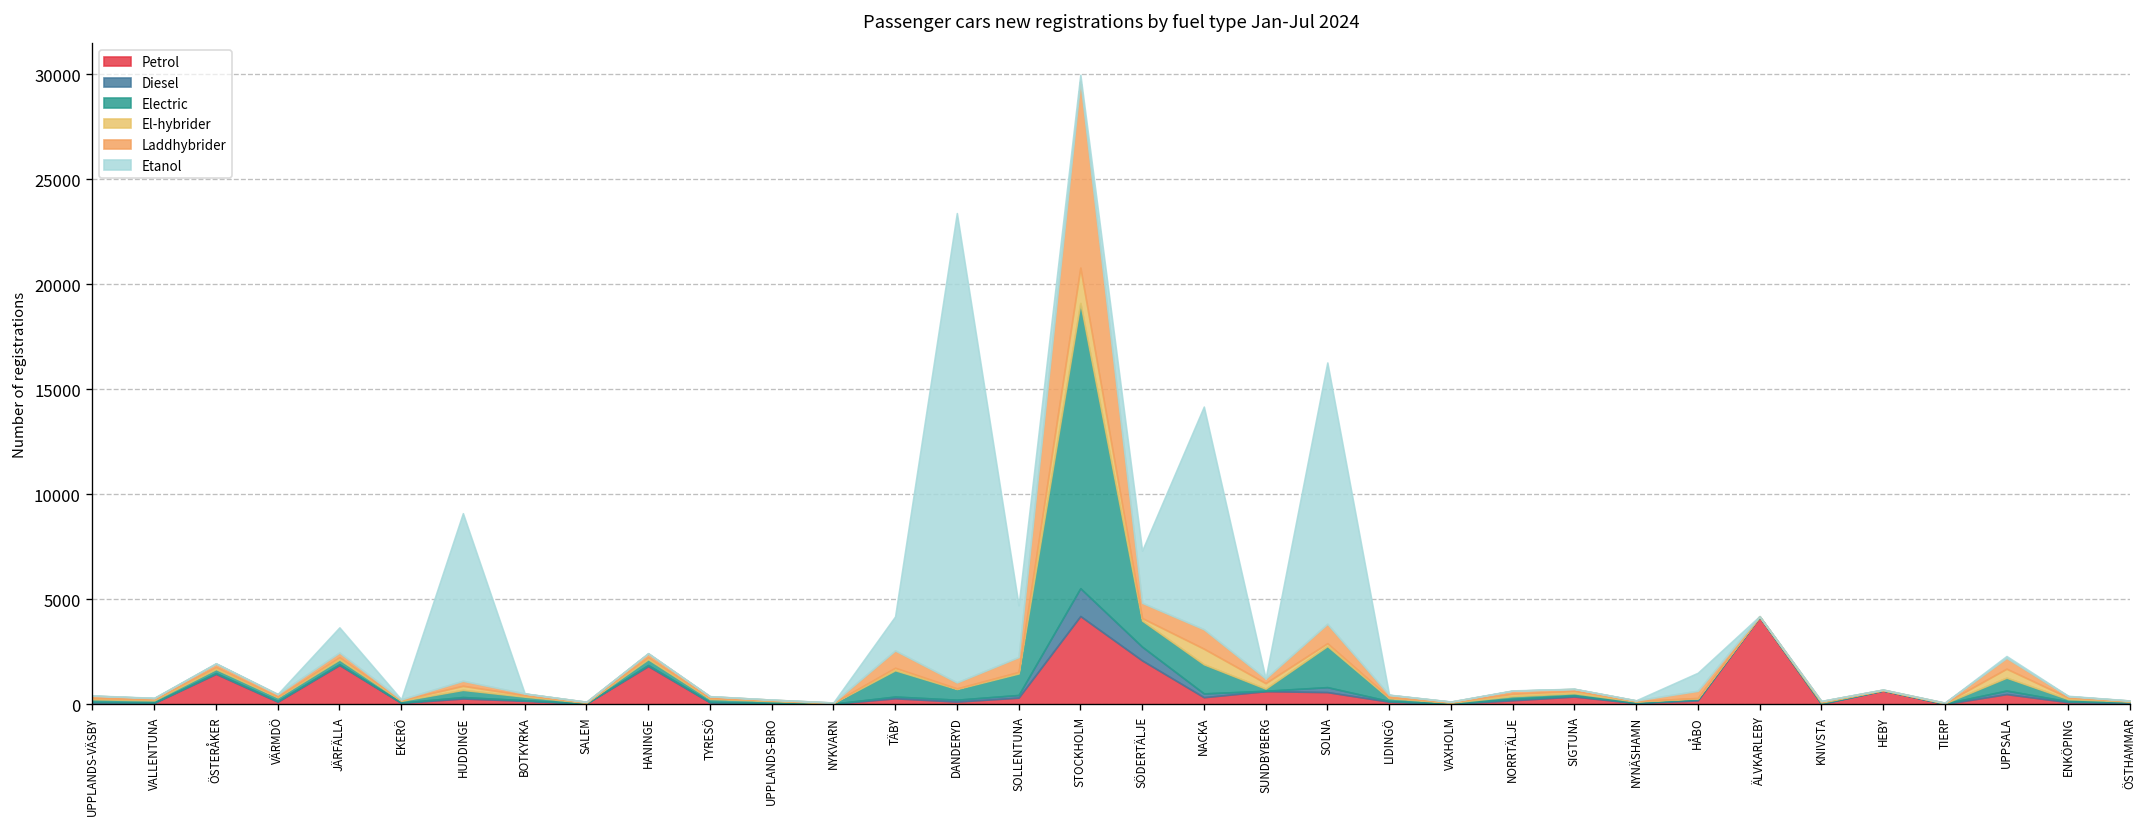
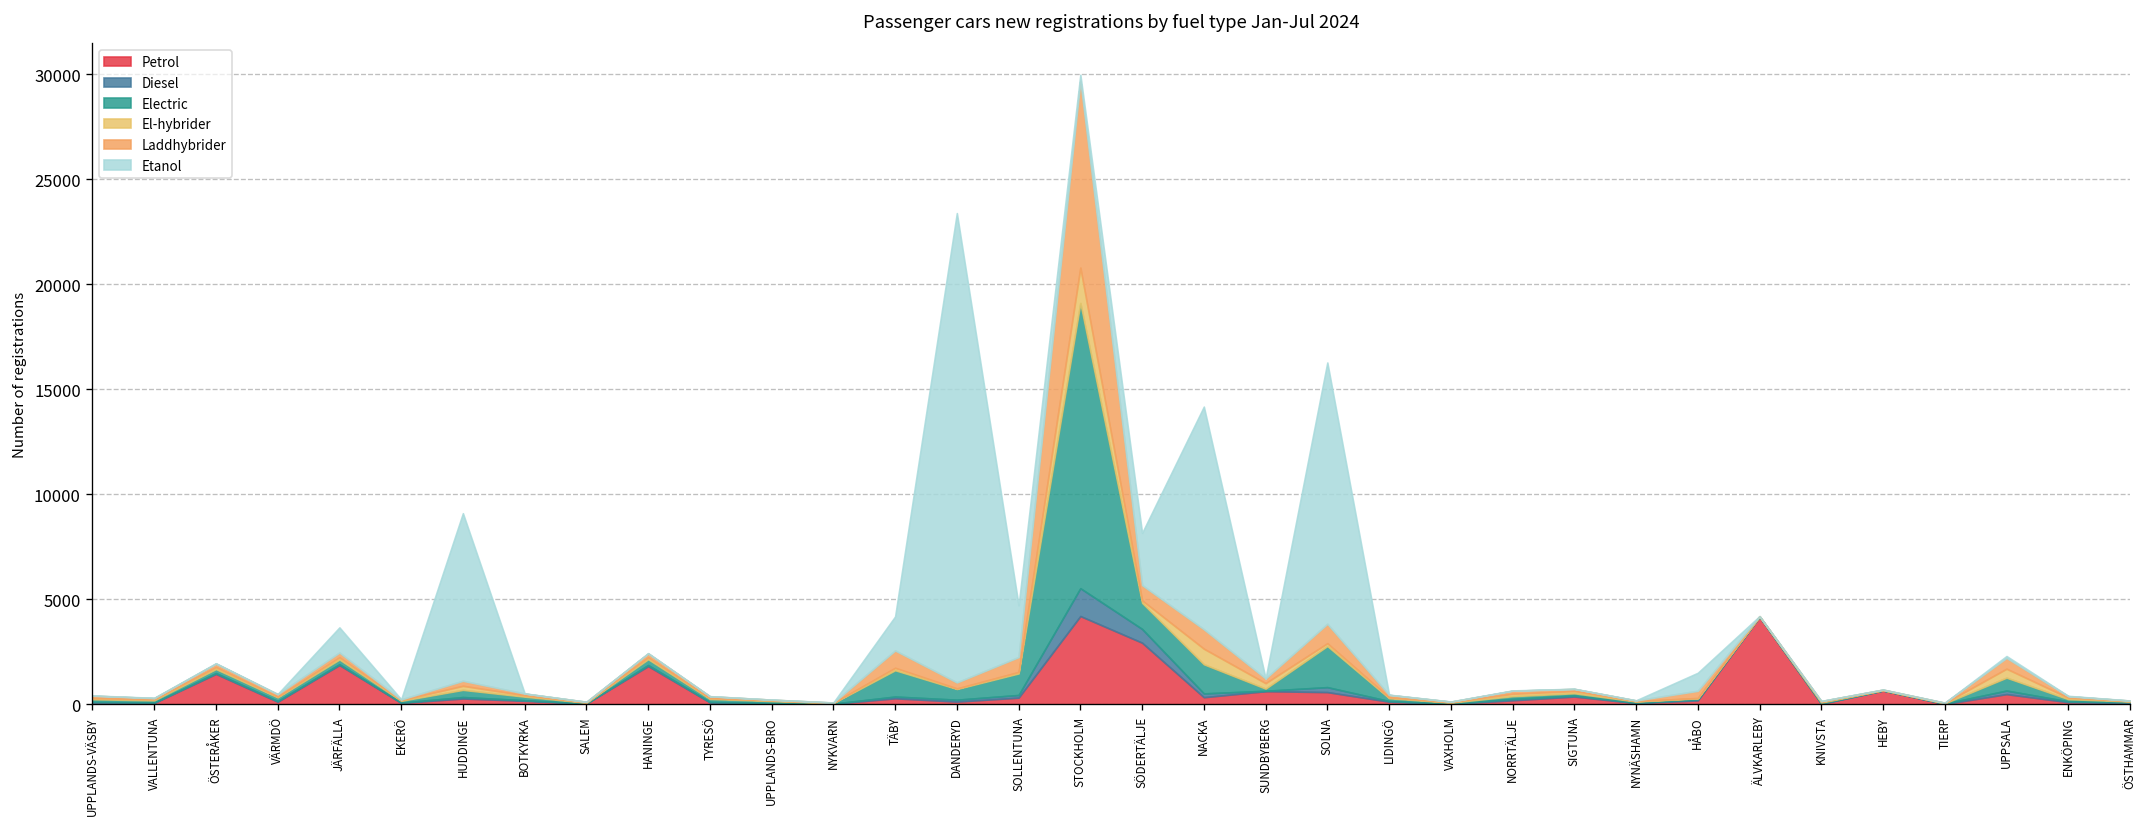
Petrol, SÖDERTÄLJE: 2100 -> 2900
